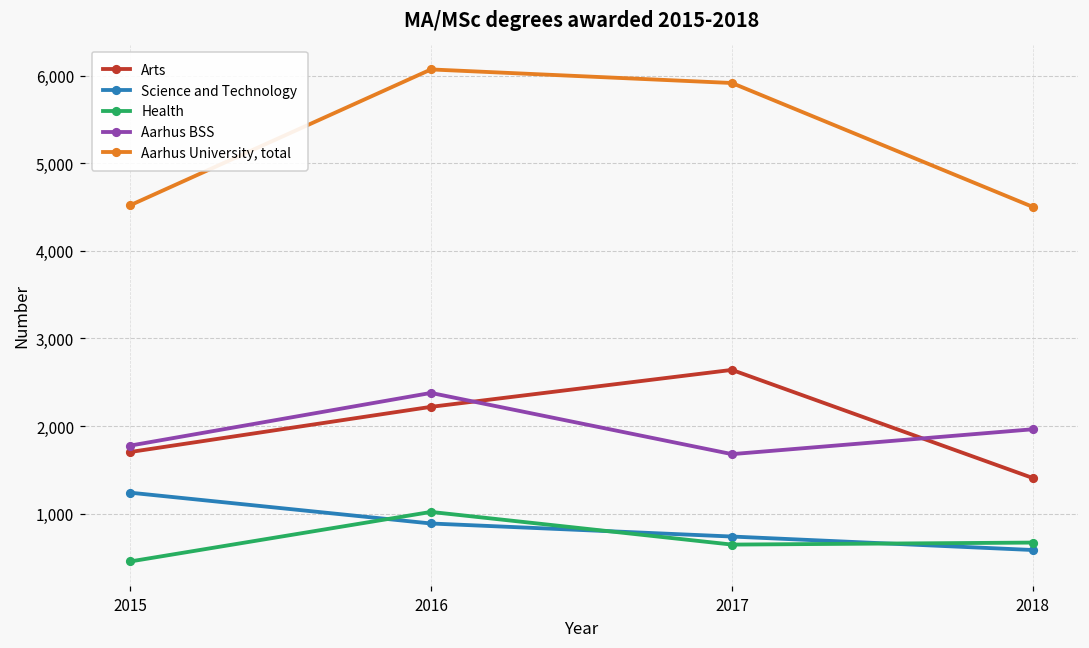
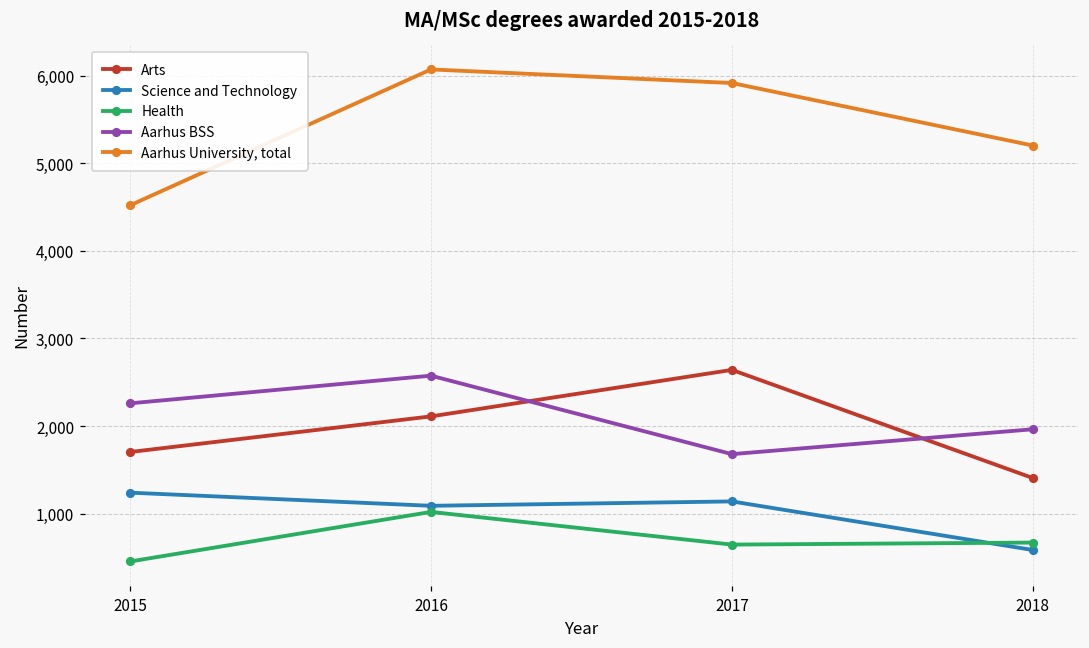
Aarhus BSS, 2015: 1,800 -> 2,300
Arts, 2016: 2,200 -> 2,100
Science and Technology, 2016: 900 -> 1,100
Aarhus BSS, 2016: 2,400 -> 2,600
Science and Technology, 2017: 700 -> 1,100
Aarhus University, total, 2018: 4,500 -> 5,200
